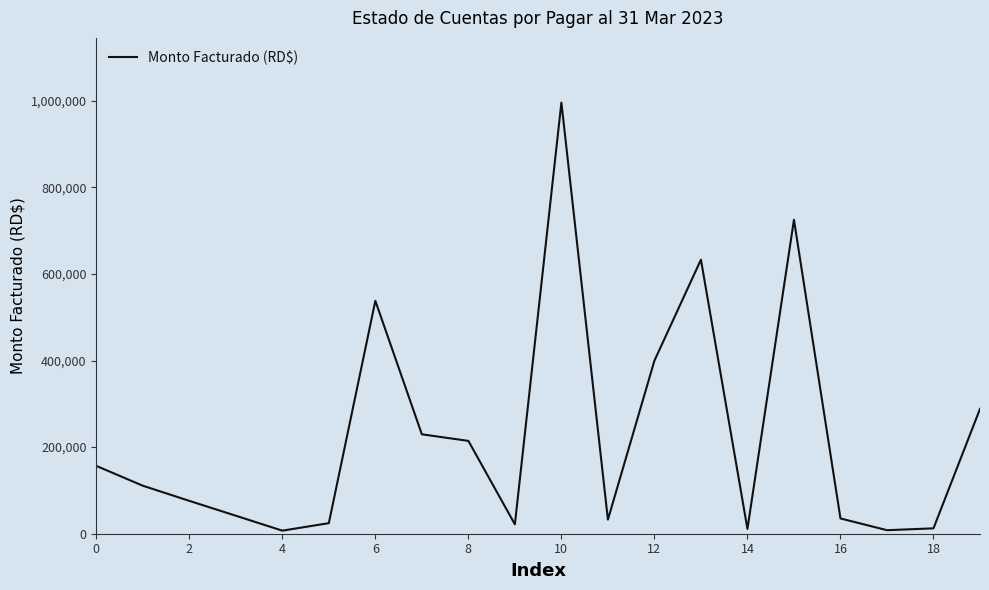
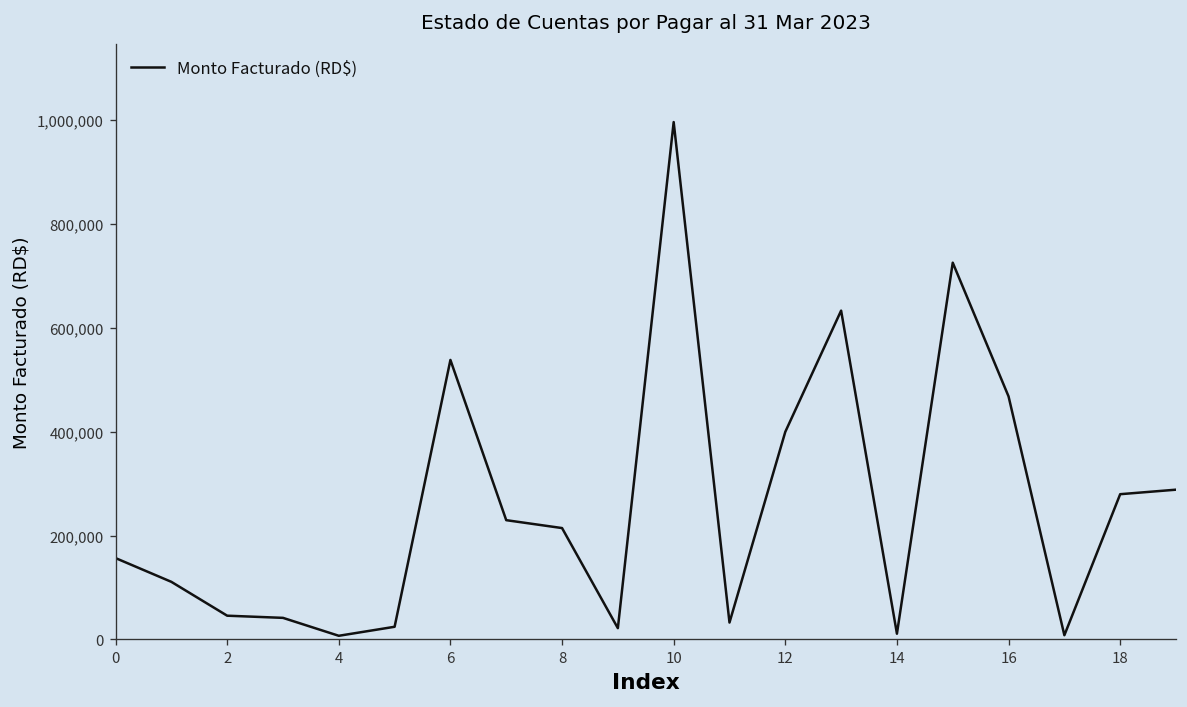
2: 80,000 -> 50,000
16: 40,000 -> 470,000
18: 10,000 -> 280,000
